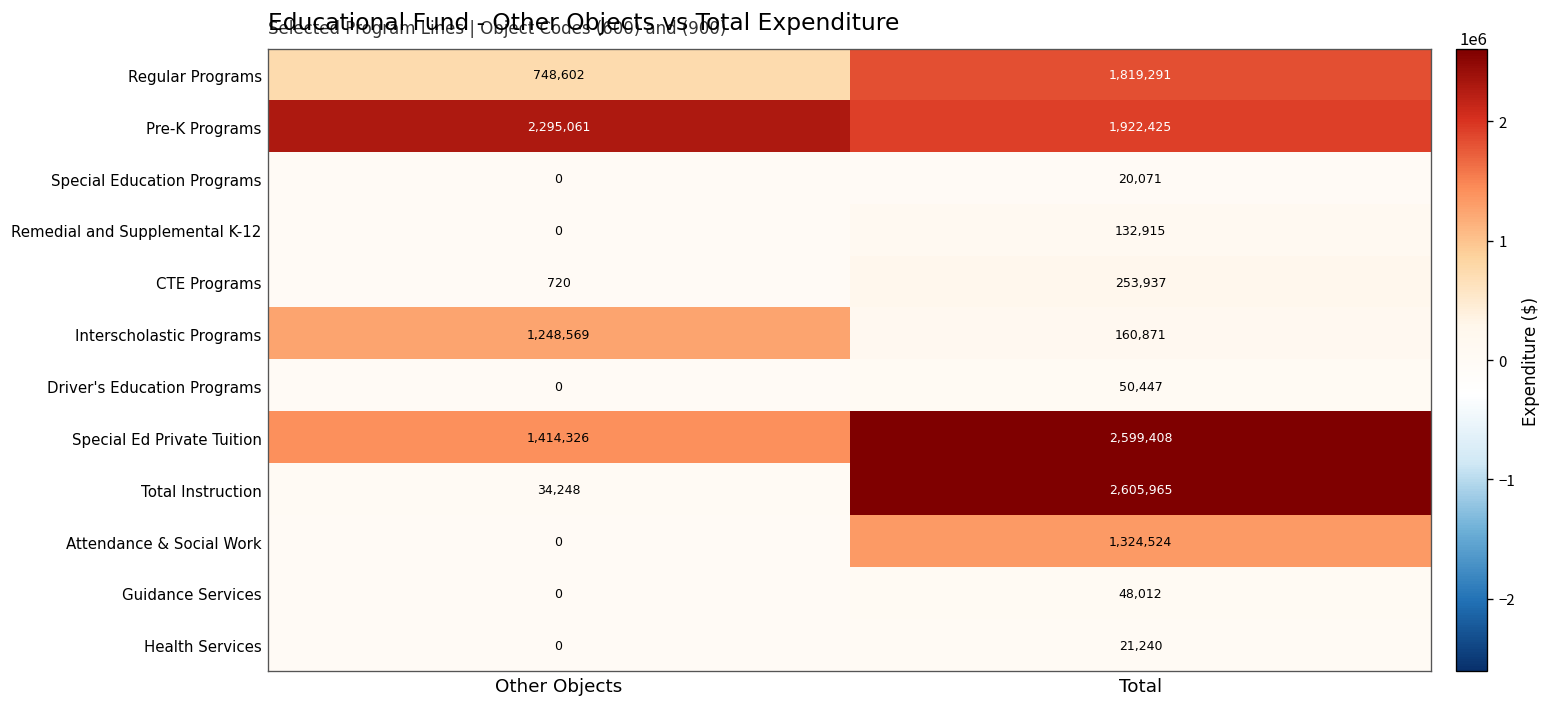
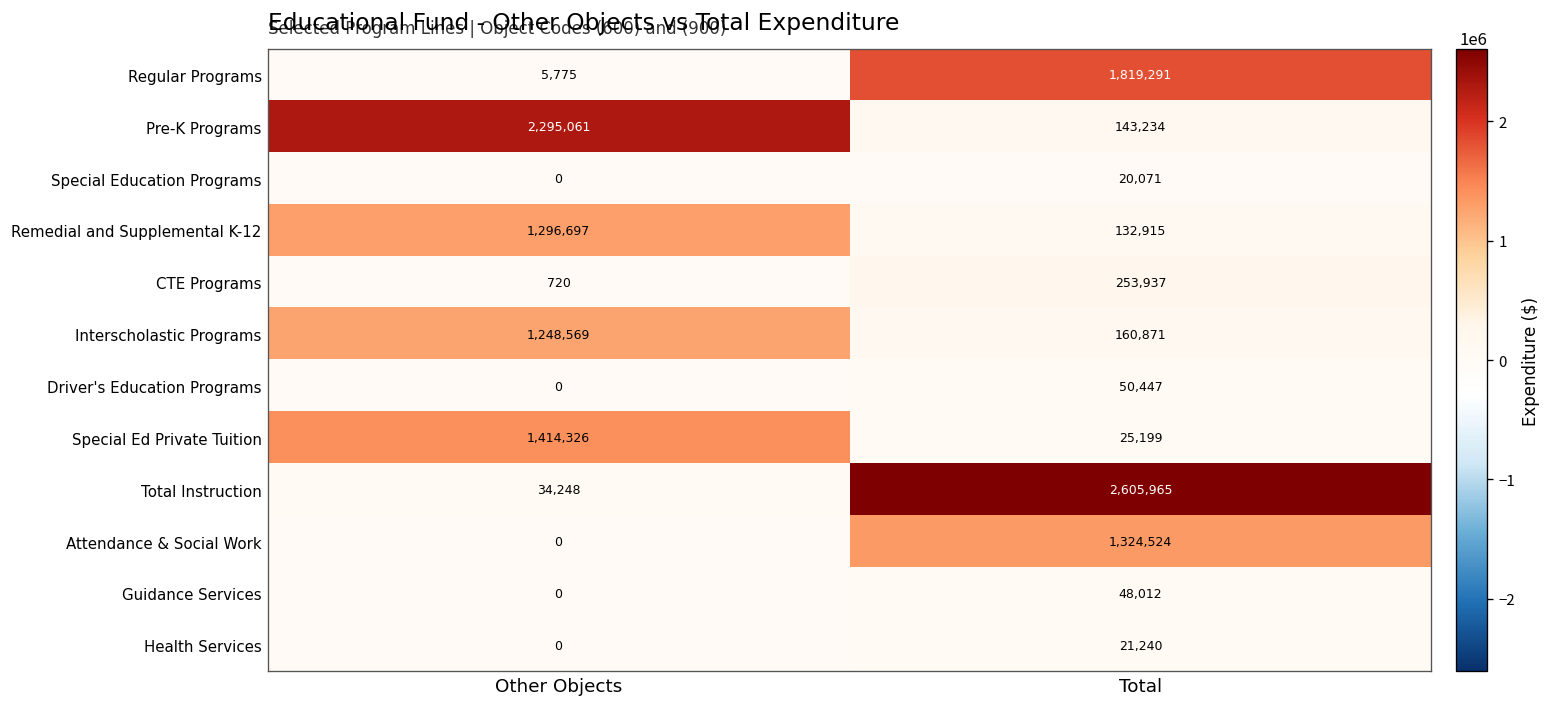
Regular Programs, Other Objects: 748,602 -> 5,775
Pre-K Programs, Total: 1,922,425 -> 143,234
Remedial and Supplemental K-12, Other Objects: 0 -> 1,296,697
Special Ed Private Tuition, Total: 2,599,408 -> 25,199
